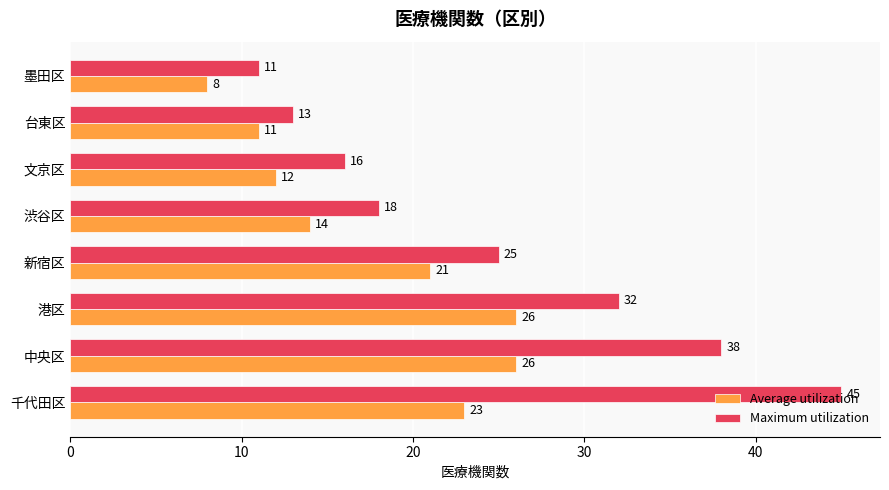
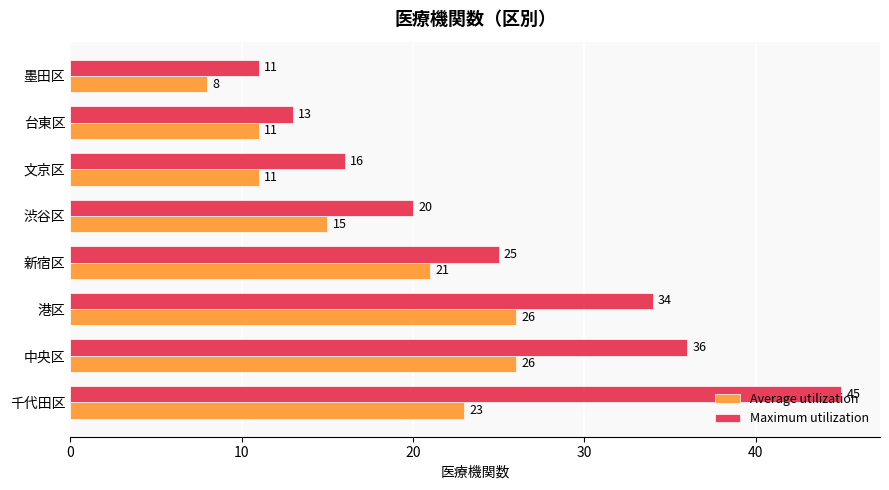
Average utilization, 文京区: 12 -> 11
Maximum utilization, 渋谷区: 18 -> 20
Average utilization, 渋谷区: 14 -> 15
Maximum utilization, 港区: 32 -> 34
Maximum utilization, 中央区: 38 -> 36
